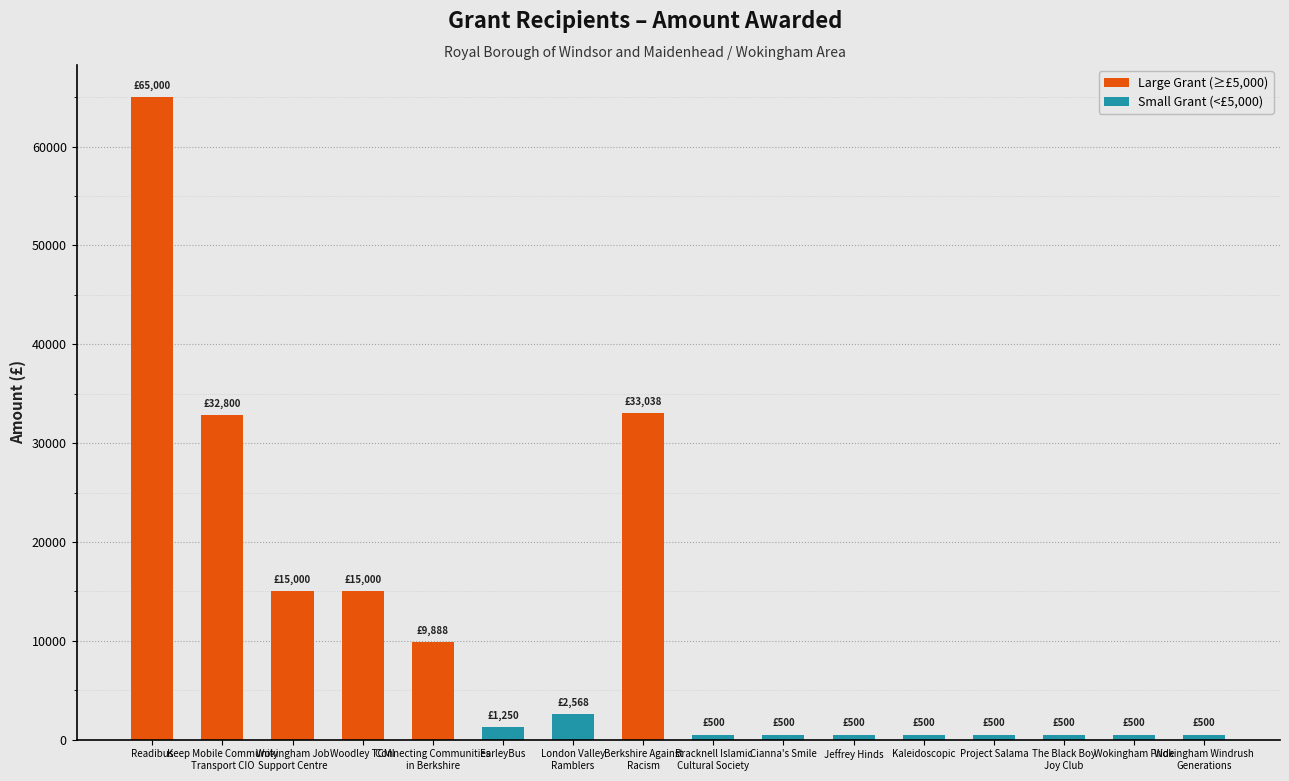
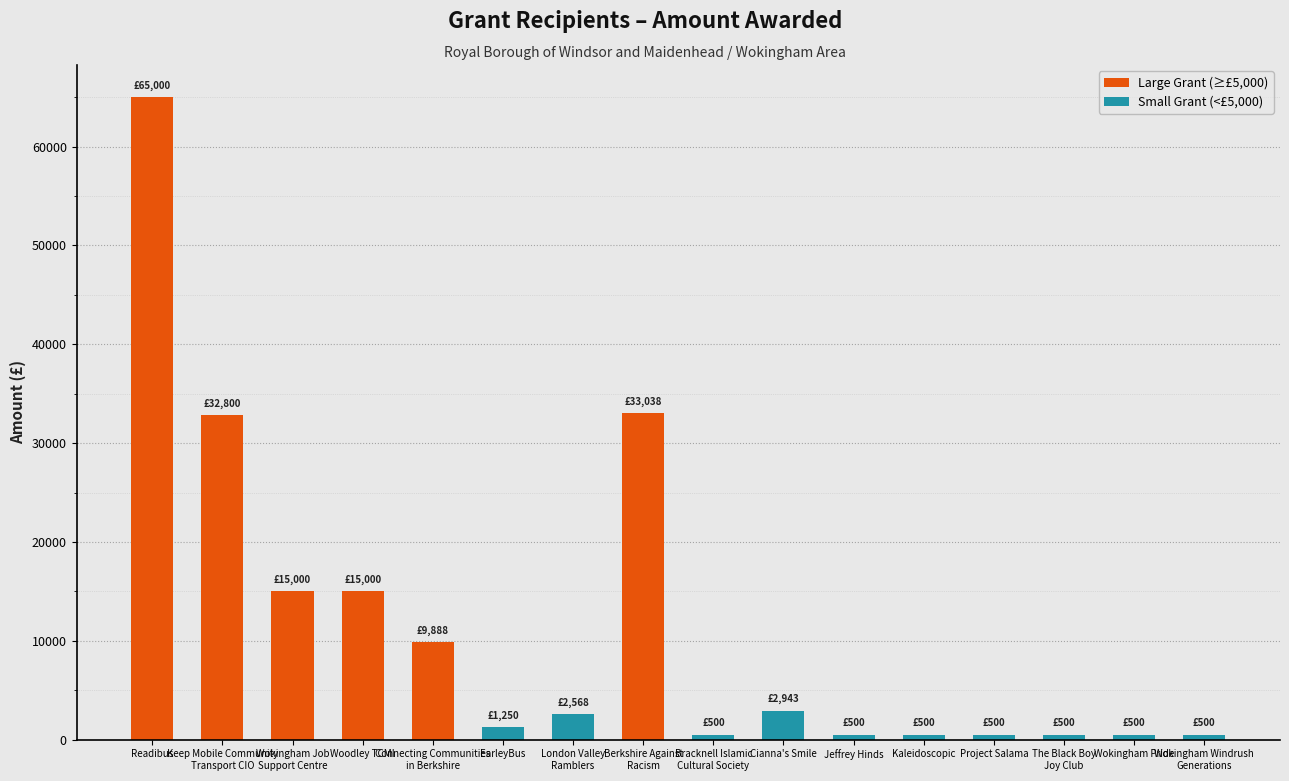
Cianna's Smile: £500 -> £2,943
